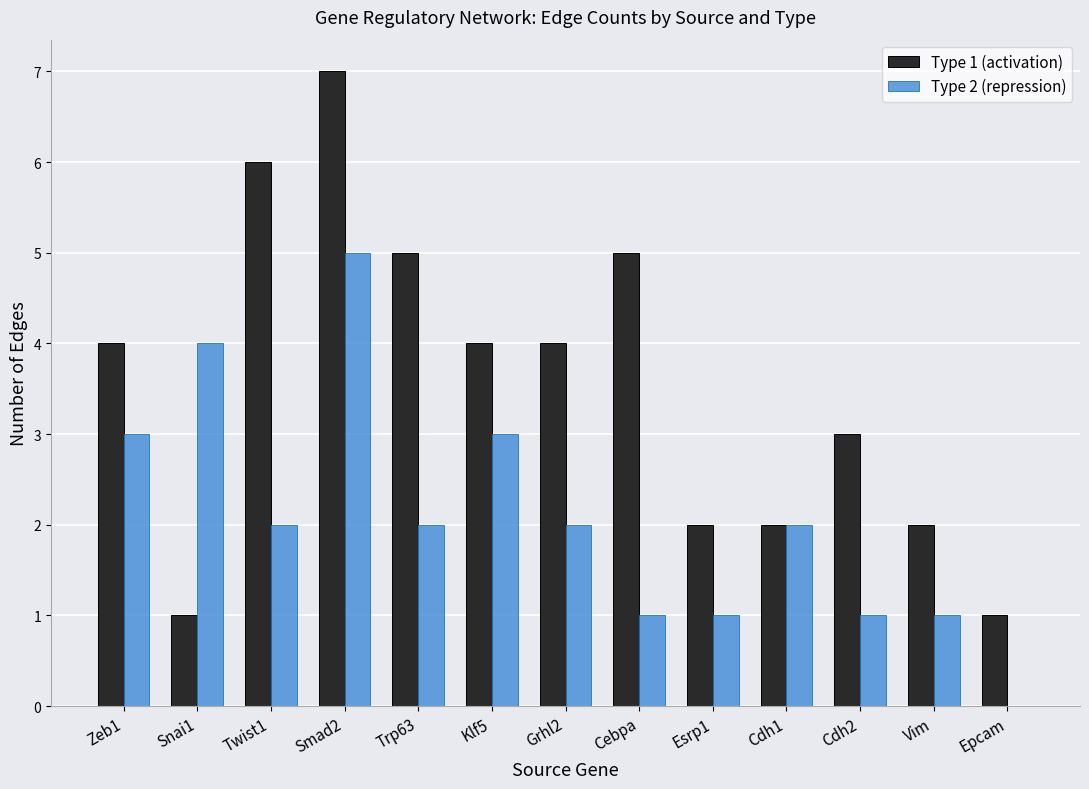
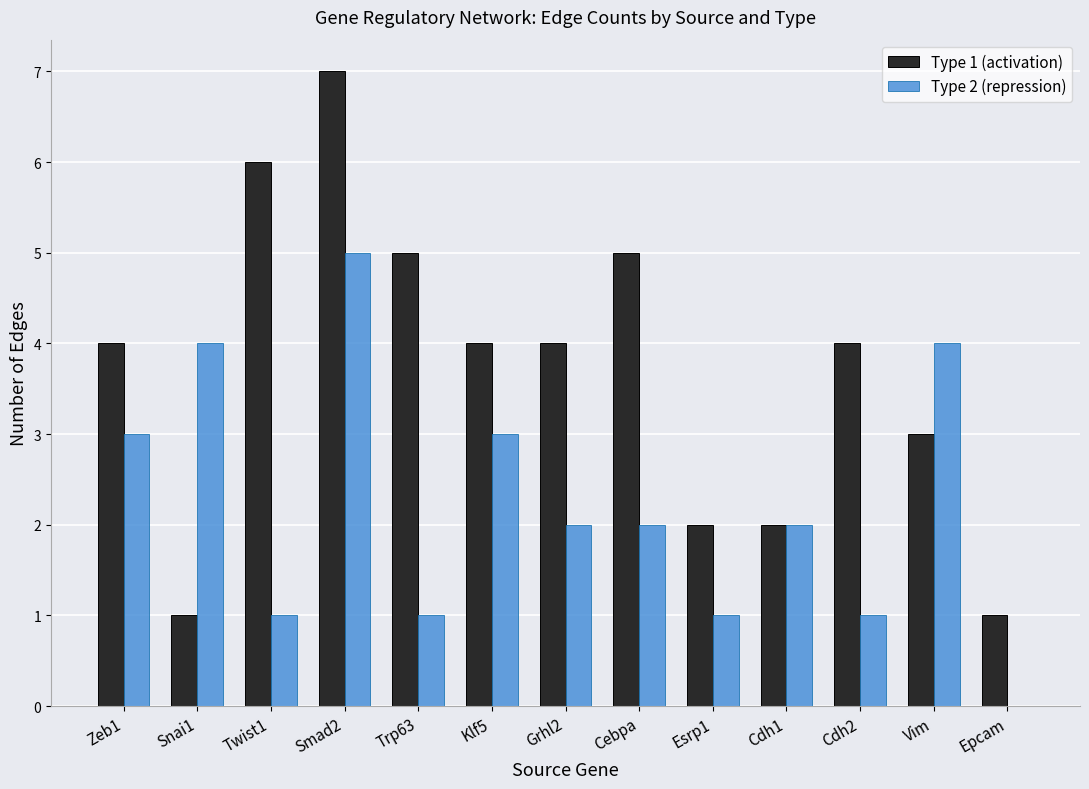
Type 2 (repression), Twist1: 2 -> 1
Type 2 (repression), Trp63: 2 -> 1
Type 2 (repression), Cebpa: 1 -> 2
Type 1 (activation), Cdh2: 3 -> 4
Type 1 (activation), Vim: 2 -> 3
Type 2 (repression), Vim: 1 -> 4
